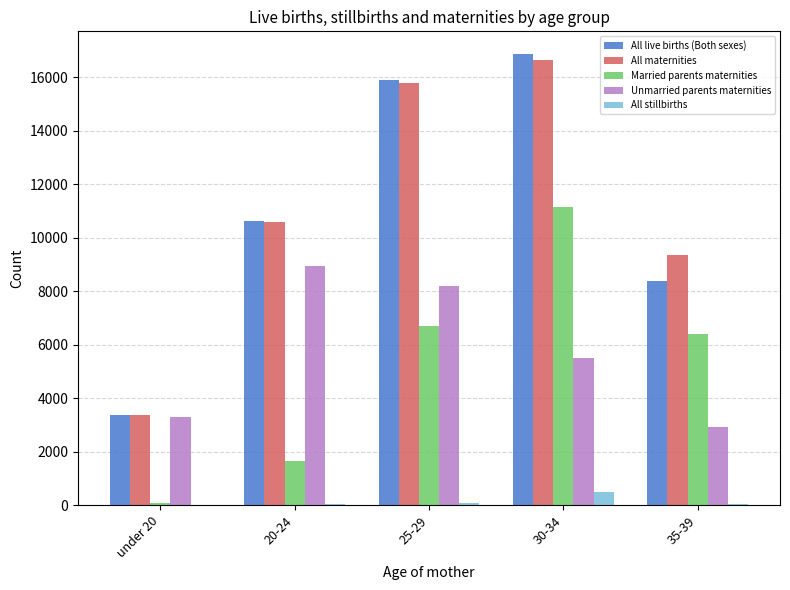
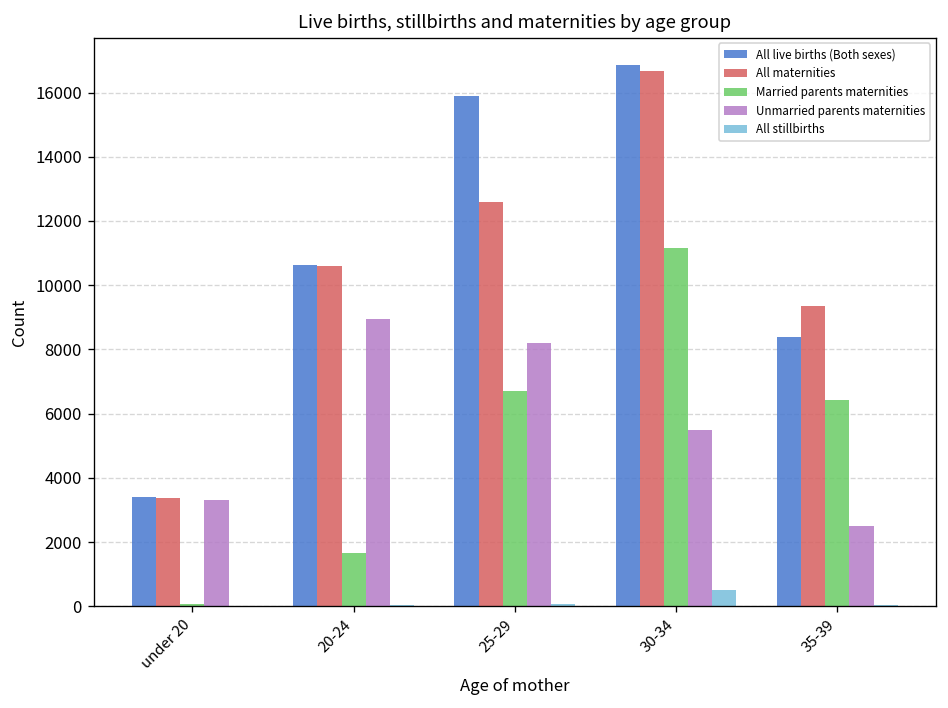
All maternities, 25-29: 15800 -> 12600
Unmarried parents maternities, 35-39: 2900 -> 2500
